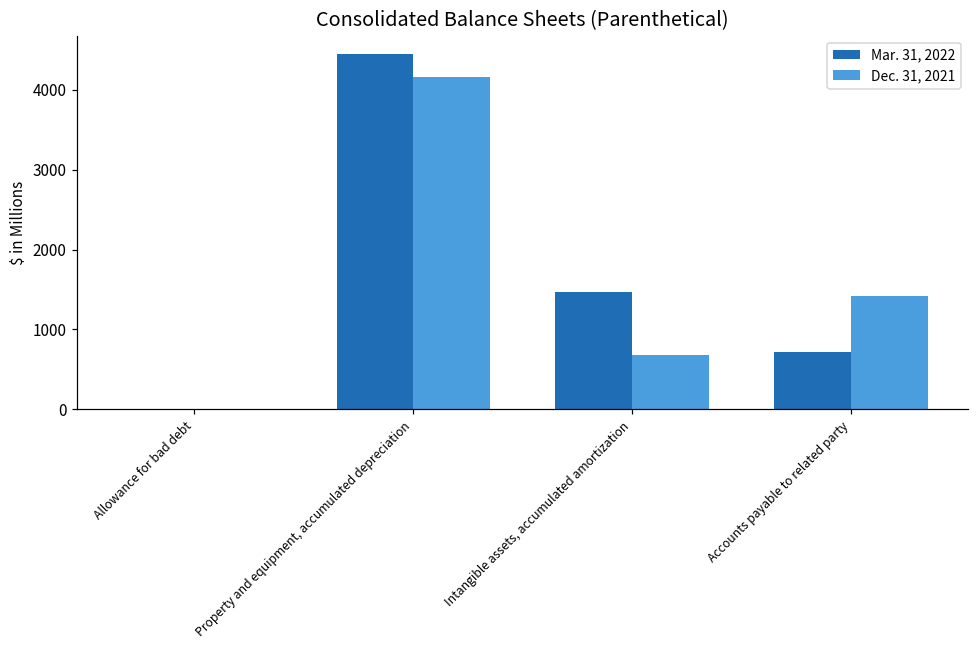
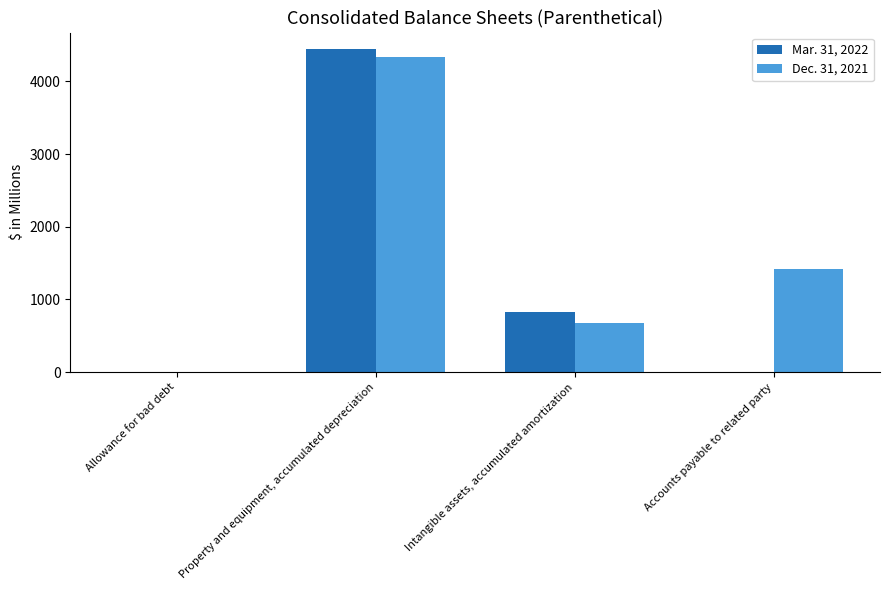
Dec. 31, 2021, Property and equipment, accumulated depreciation: 4200 -> 4300
Mar. 31, 2022, Intangible assets, accumulated amortization: 1500 -> 800
Mar. 31, 2022, Accounts payable to related party: 700 -> 0
